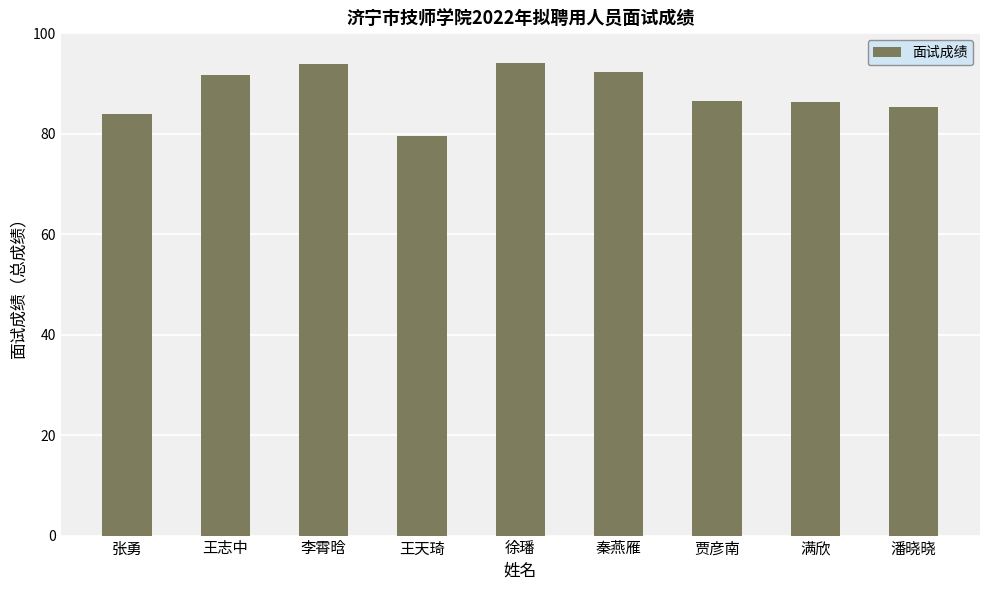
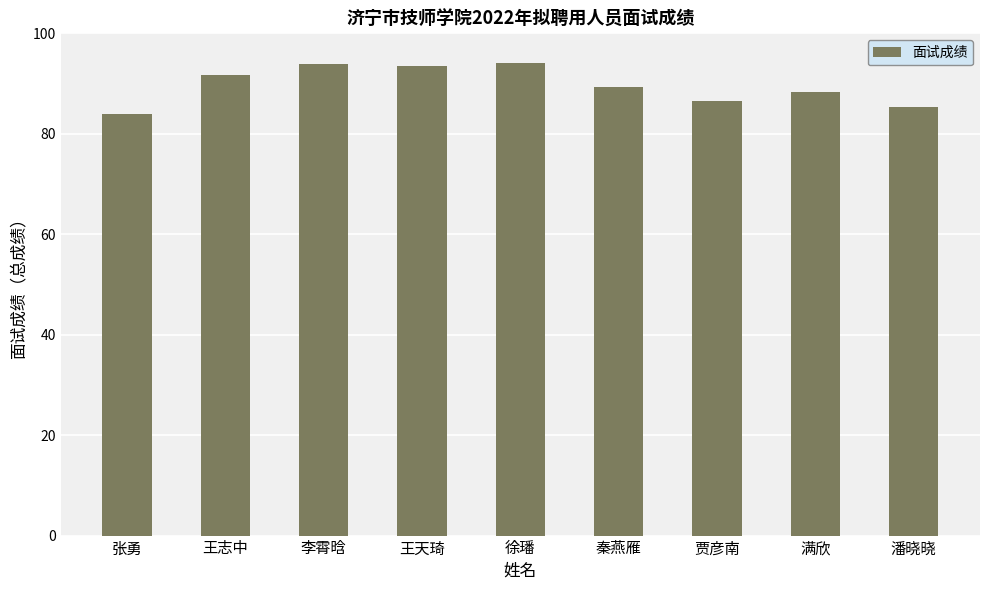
王天琦: 80 -> 94
秦燕雁: 92 -> 89
满欣: 86 -> 88
